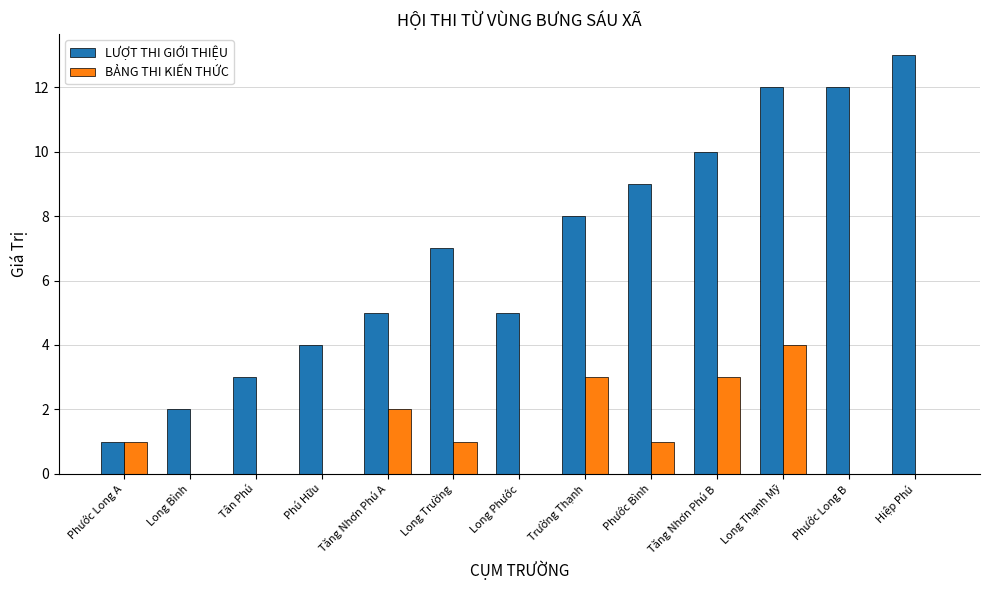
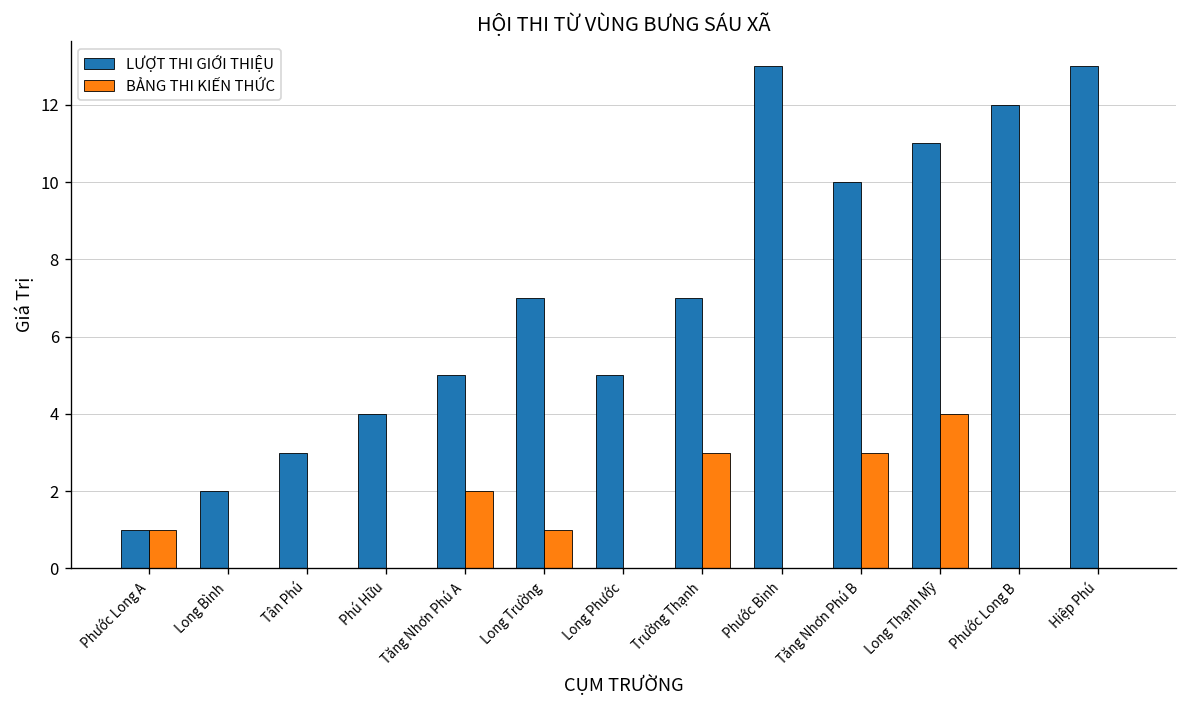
LƯỢT THI GIỚI THIỆU, Trường Thạnh: 8 -> 7
LƯỢT THI GIỚI THIỆU, Phước Bình: 9 -> 13
BẢNG THI KIẾN THỨC, Phước Bình: 1 -> 0
LƯỢT THI GIỚI THIỆU, Long Thạnh Mỹ: 12 -> 11
